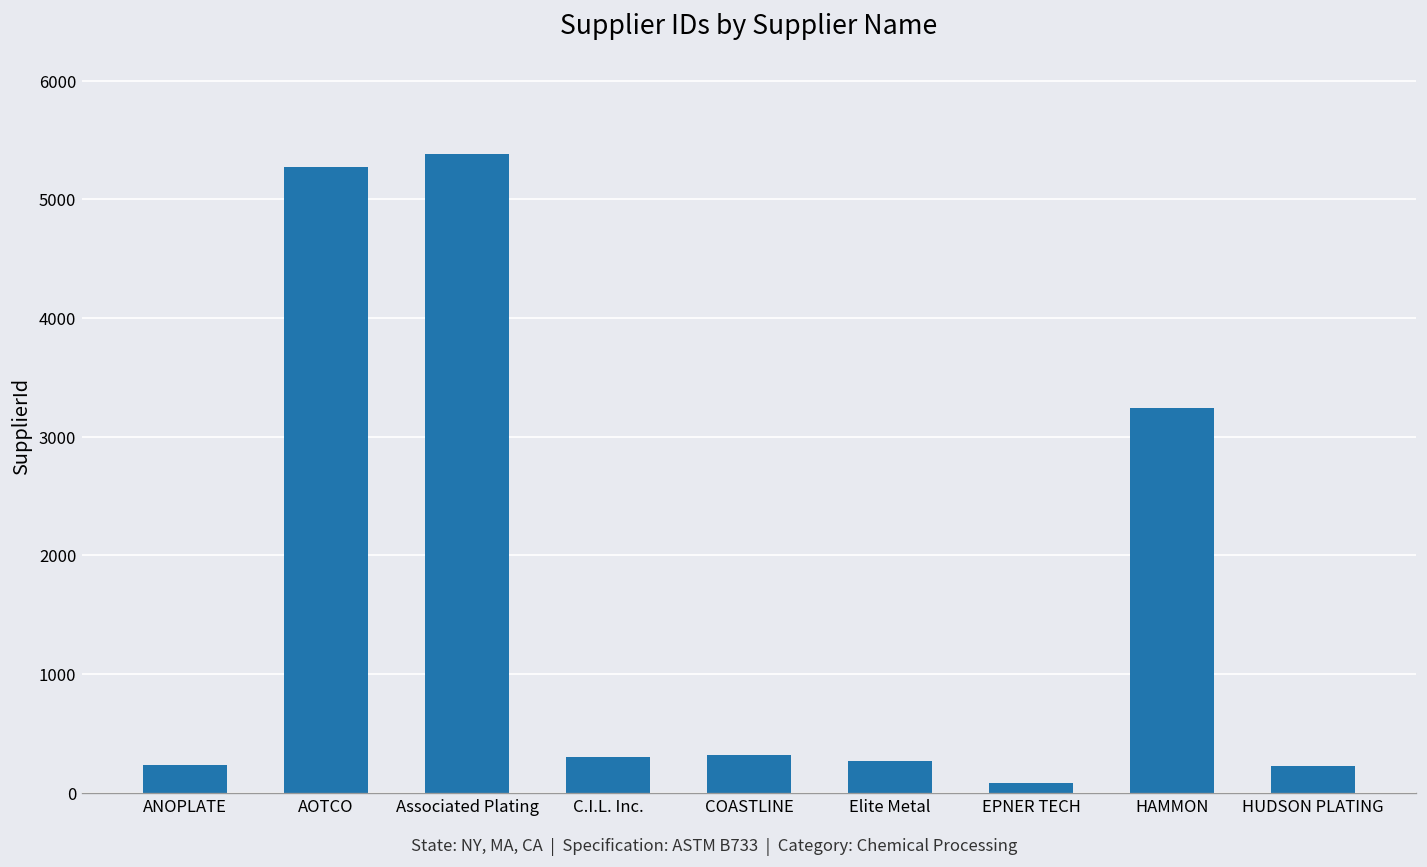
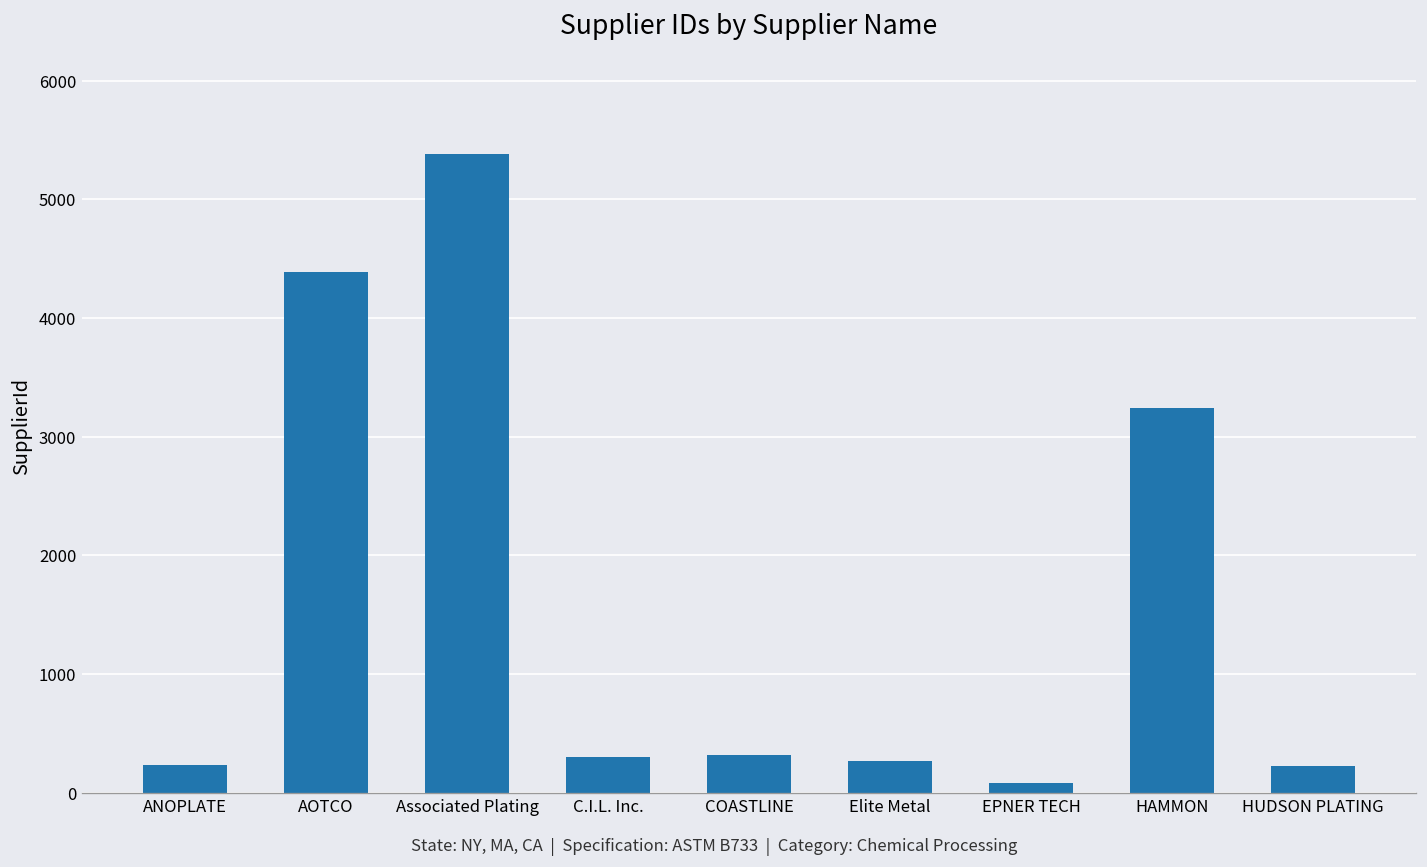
AOTCO: 5300 -> 4400
